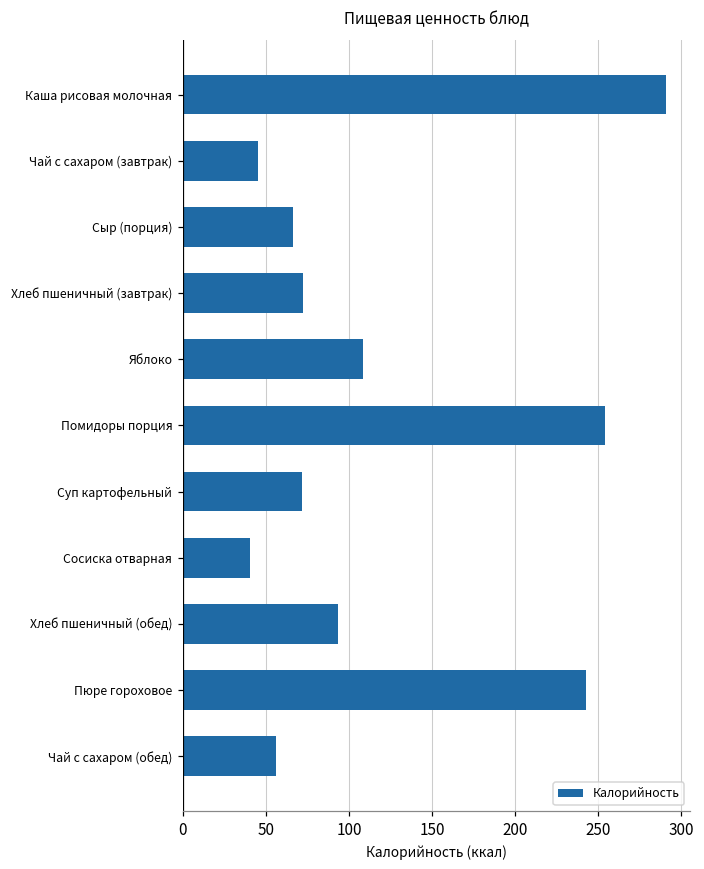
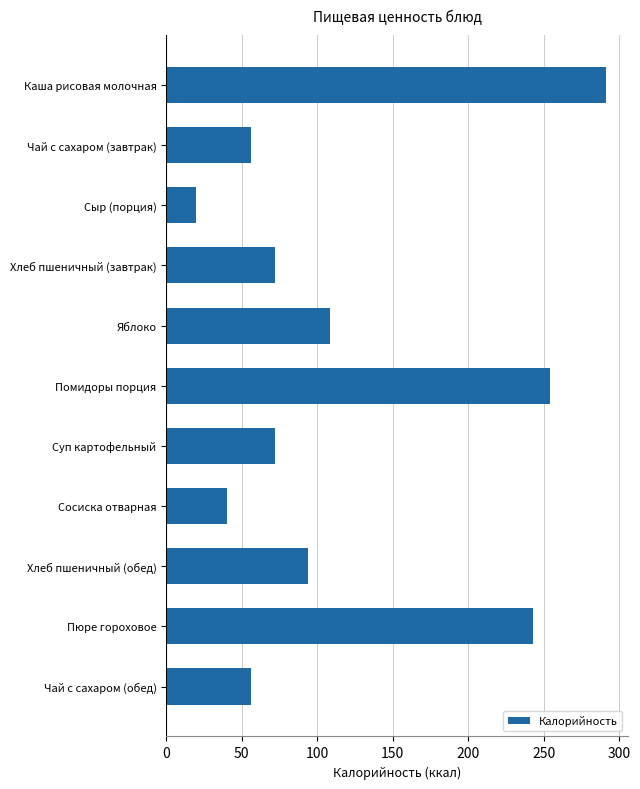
Чай с сахаром (завтрак): 45 -> 56
Сыр (порция): 66 -> 20
